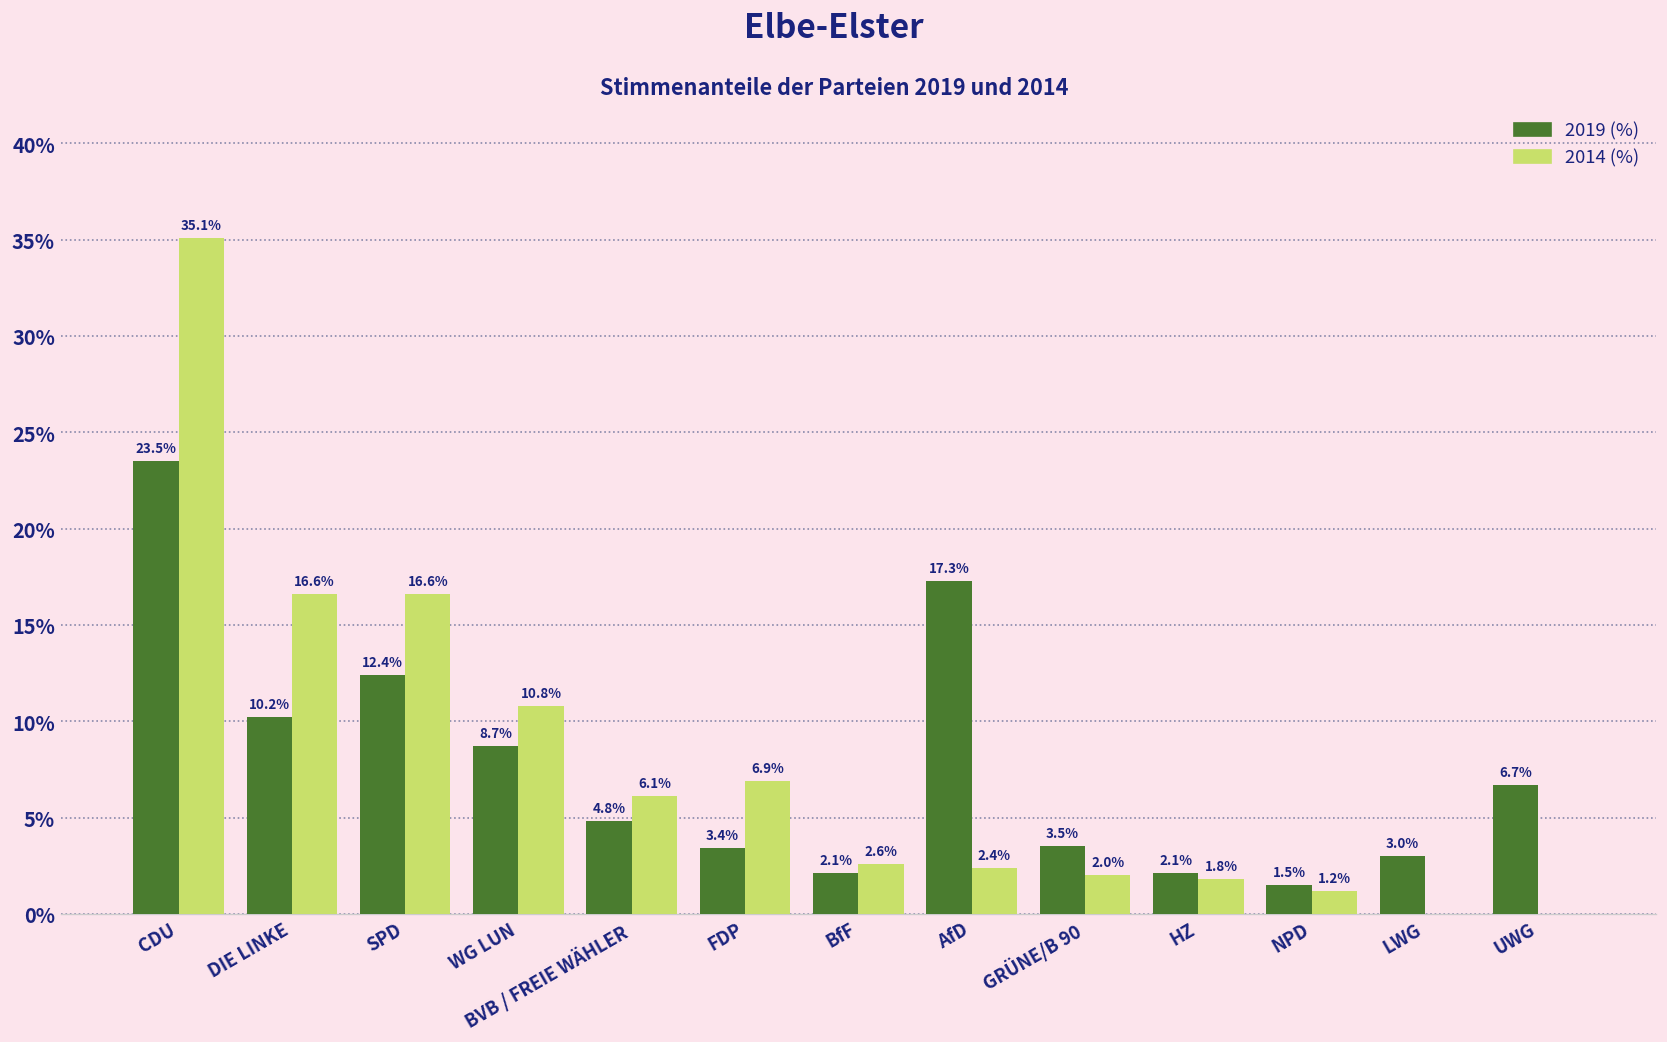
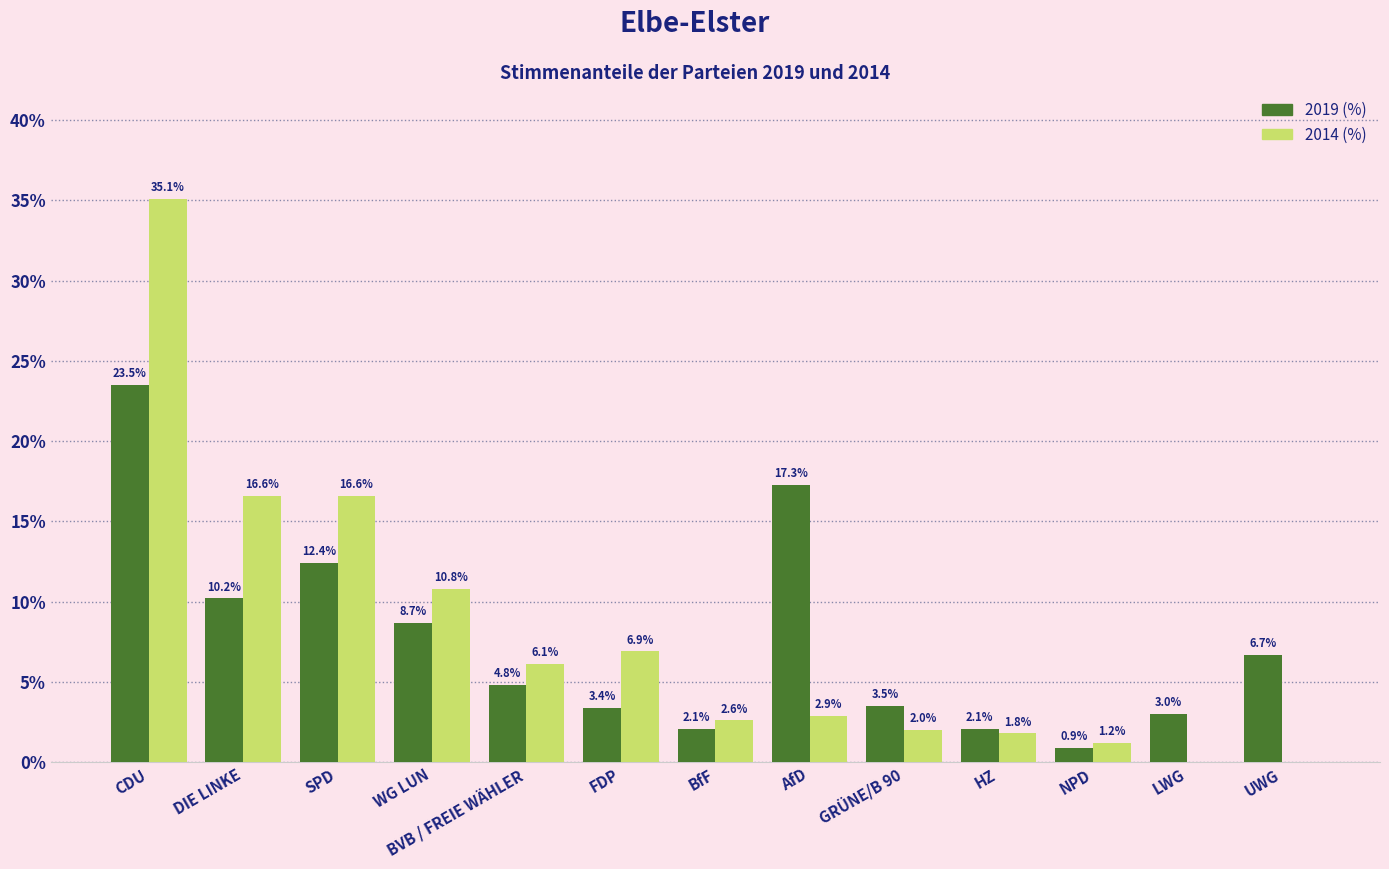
2014 (%), AfD: 2.4% -> 2.9%
2019 (%), NPD: 1.5% -> 0.9%
